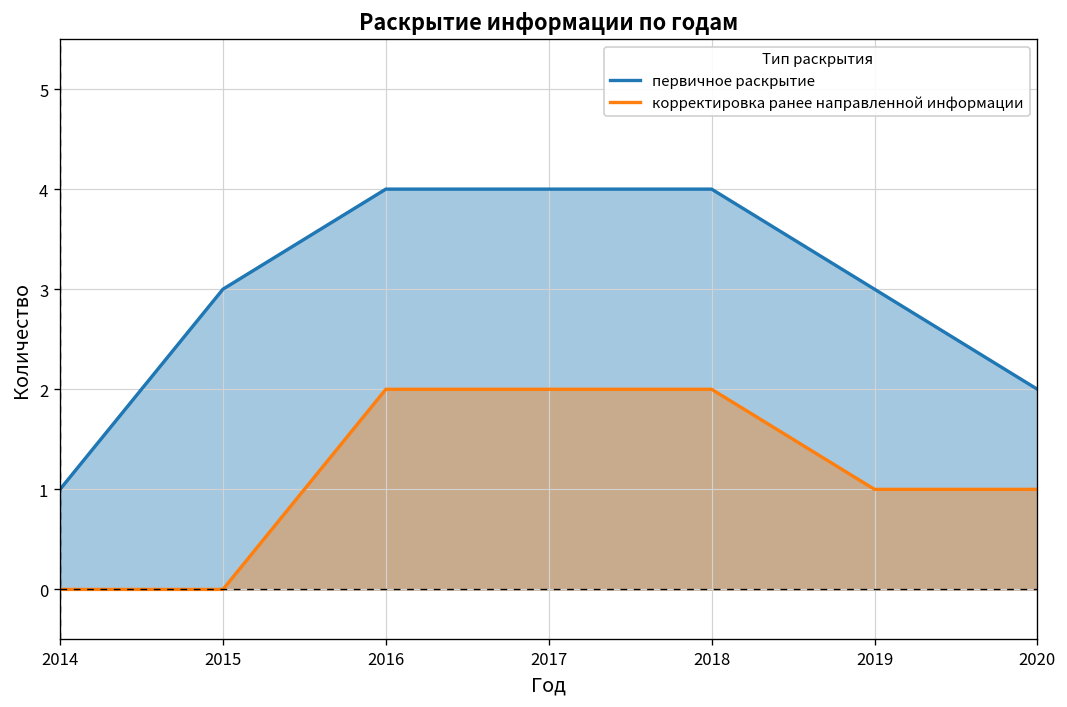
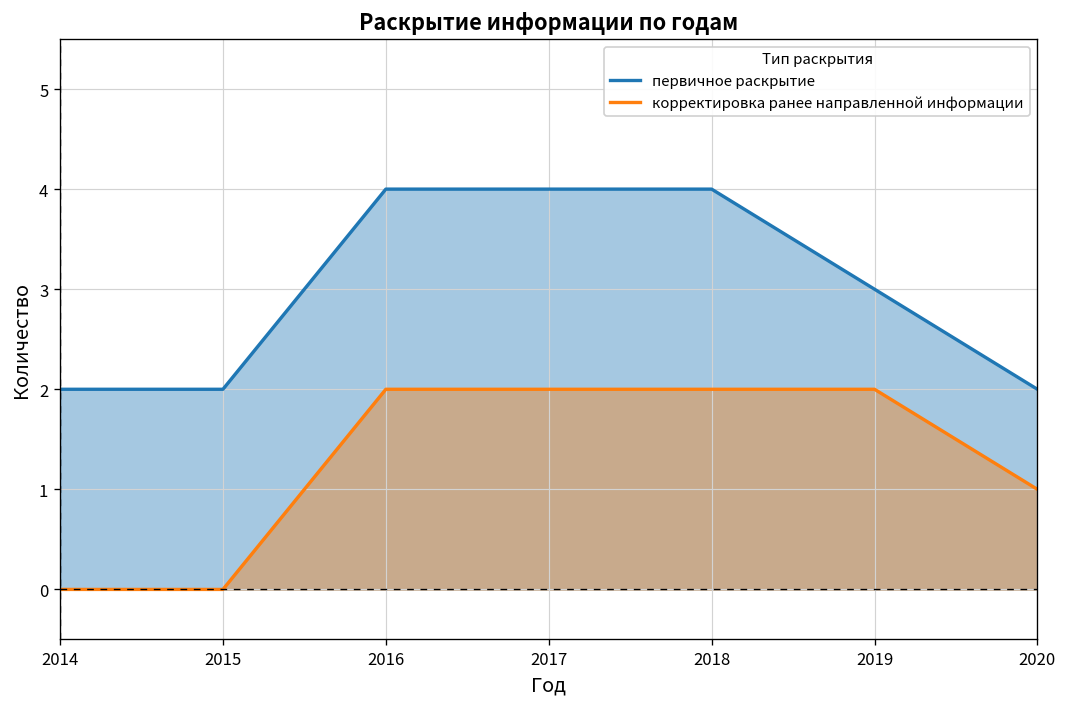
первичное раскрытие, 2014: 1 -> 2
первичное раскрытие, 2015: 3 -> 2
корректировка ранее направленной информации, 2019: 1 -> 2
